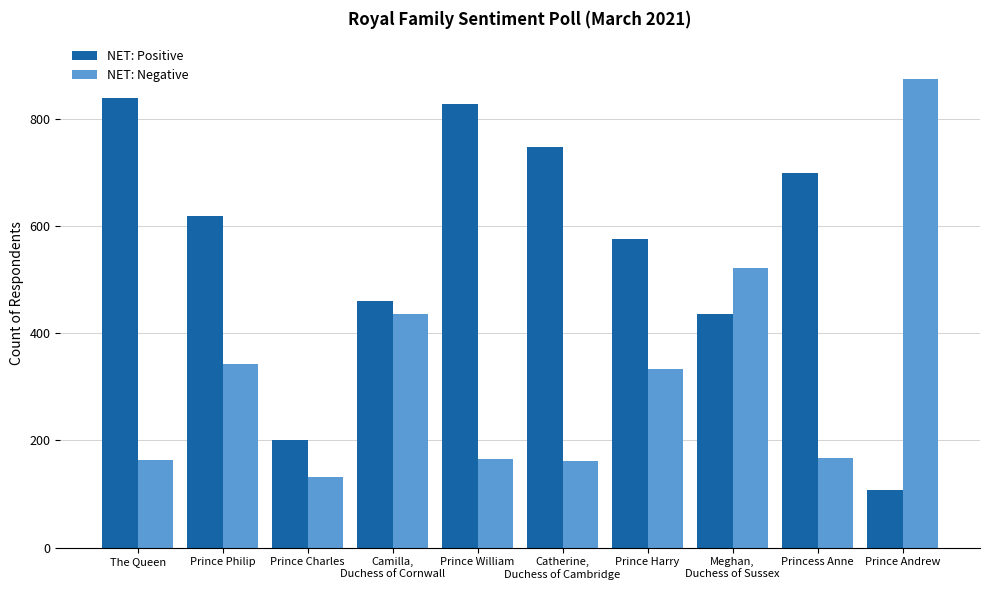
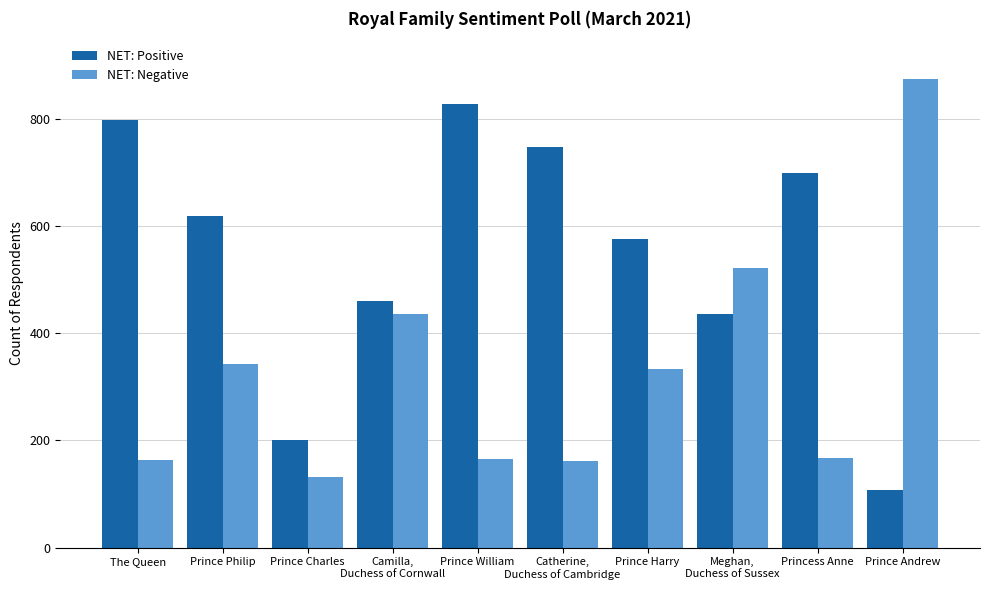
NET: Positive, The Queen: 840 -> 800
